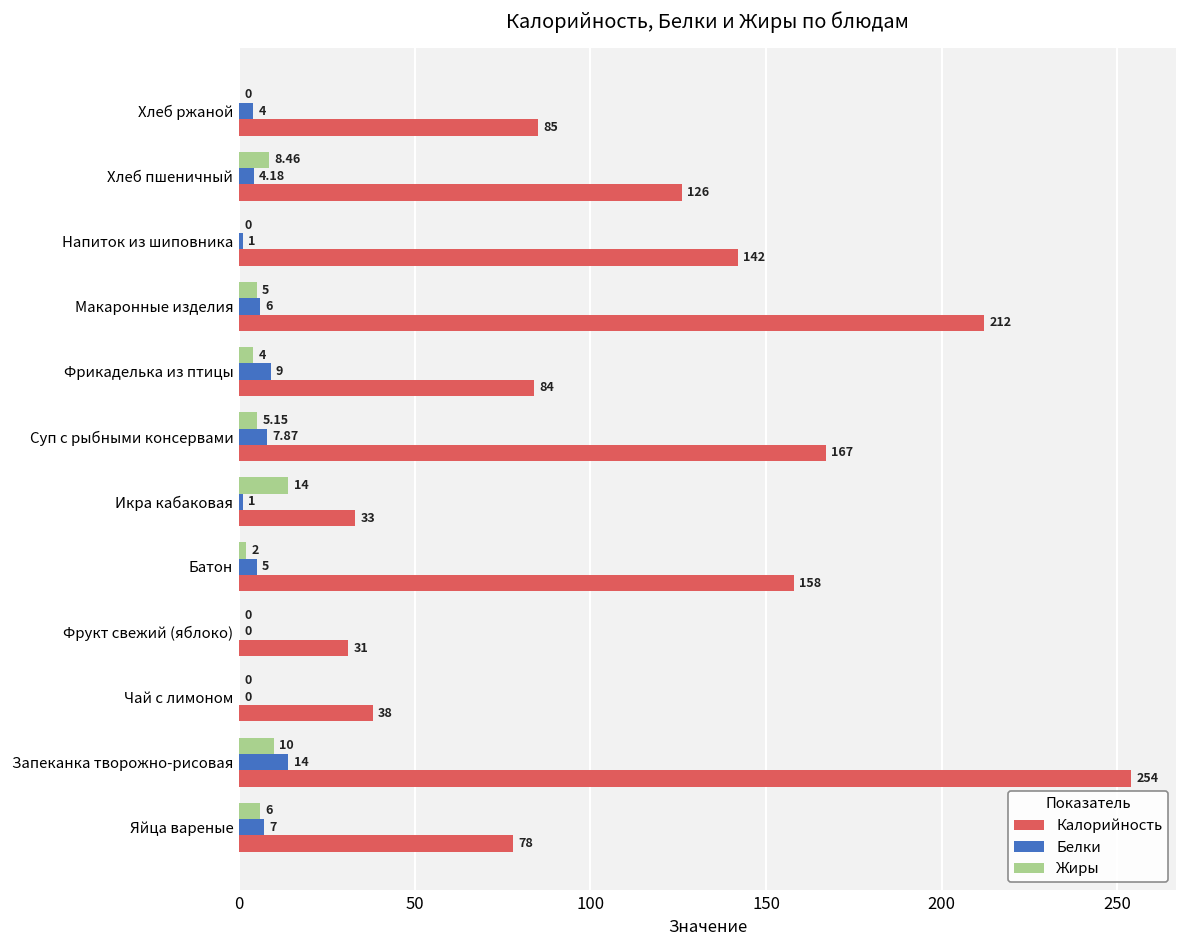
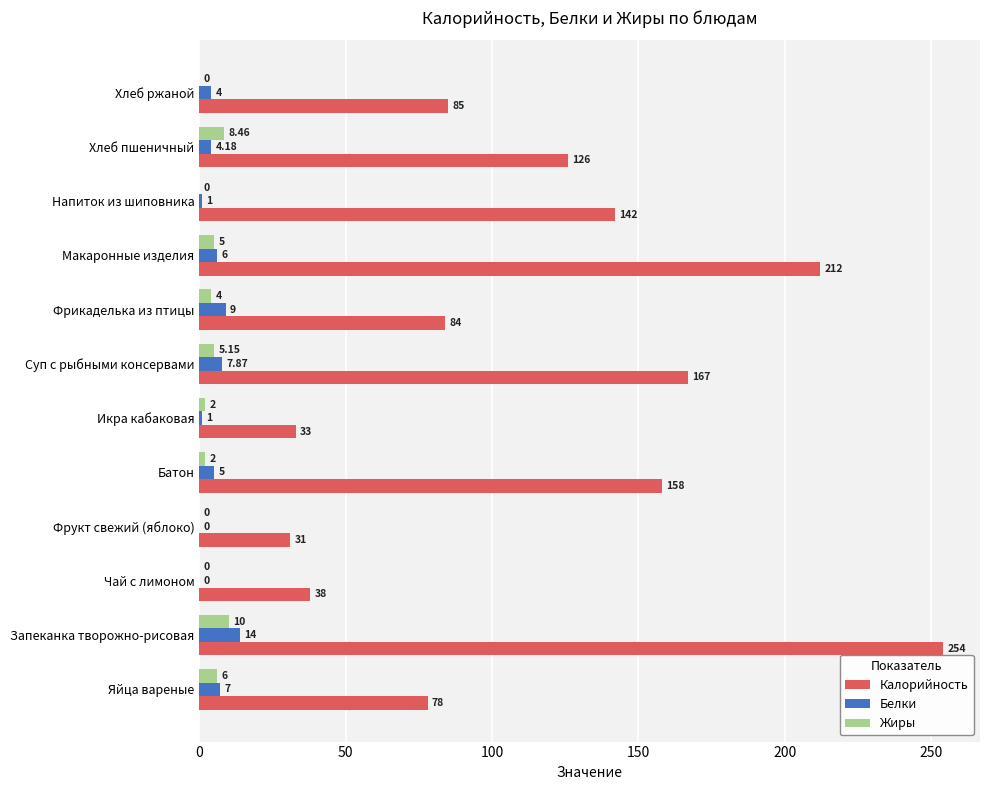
Жиры, Икра кабаковая: 14 -> 2
